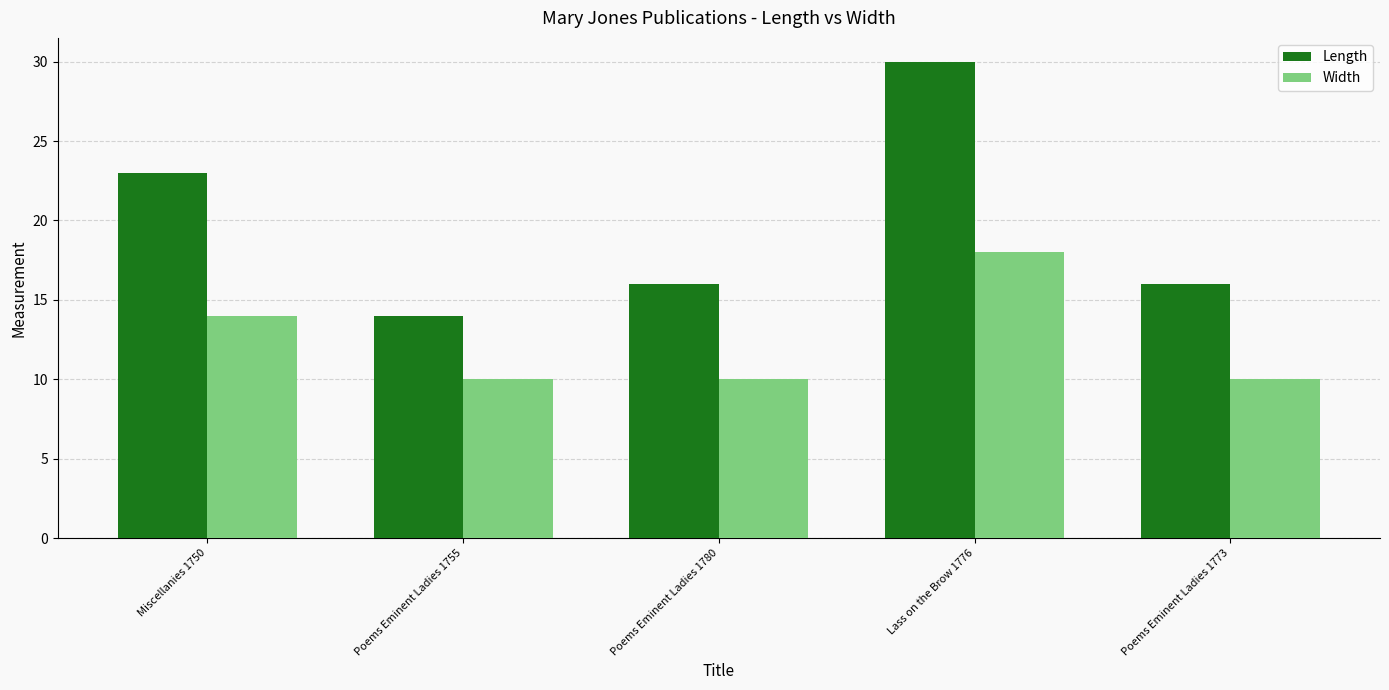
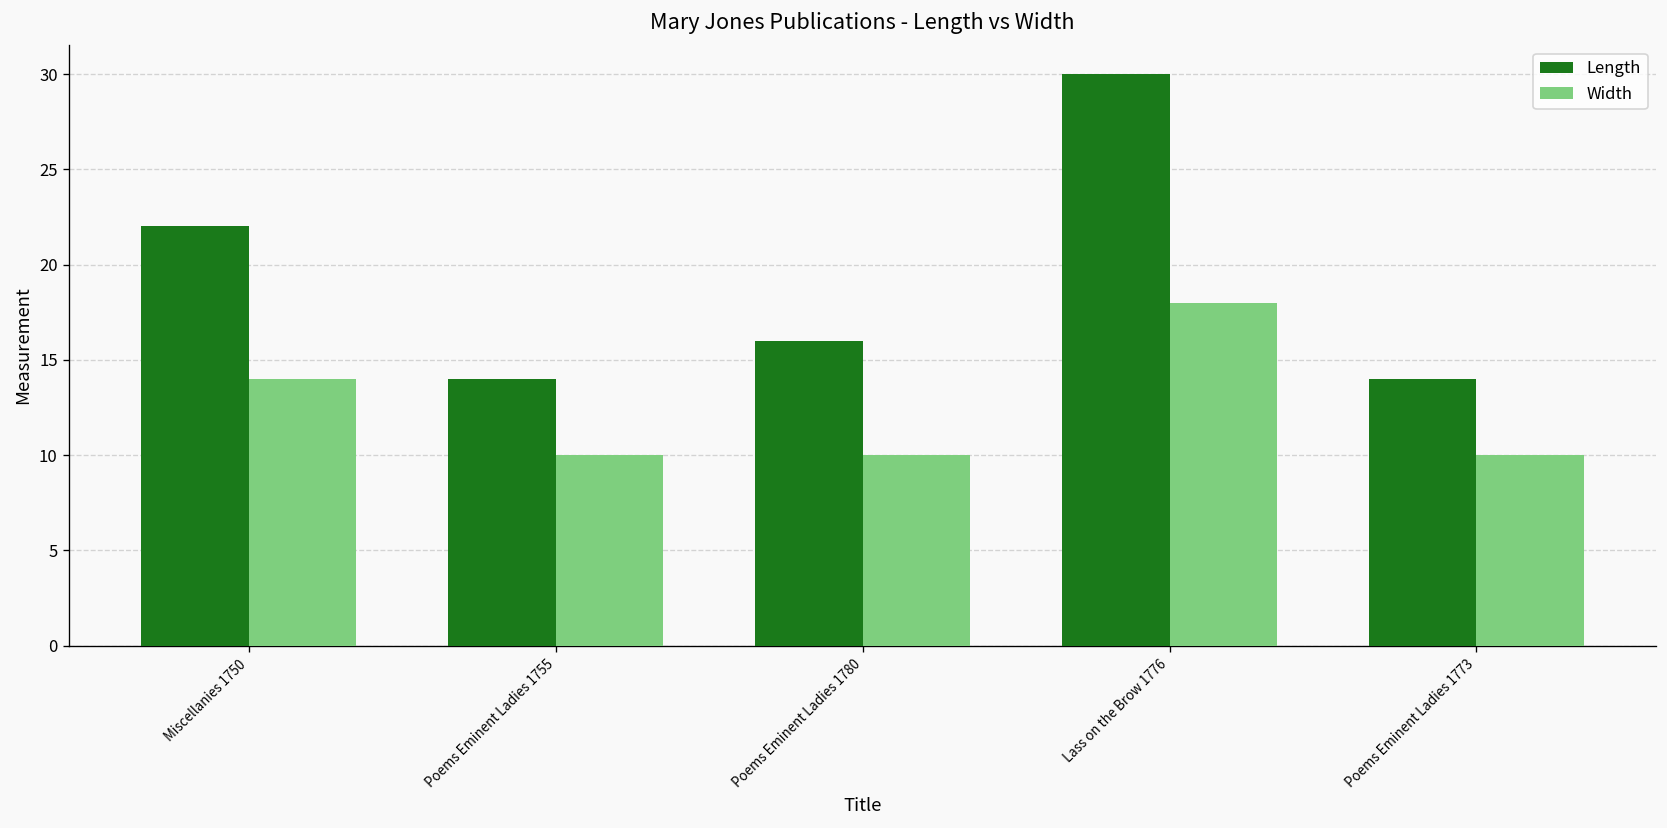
Length, Miscellanies 1750: 23 -> 22
Length, Poems Eminent Ladies 1773: 16 -> 14
